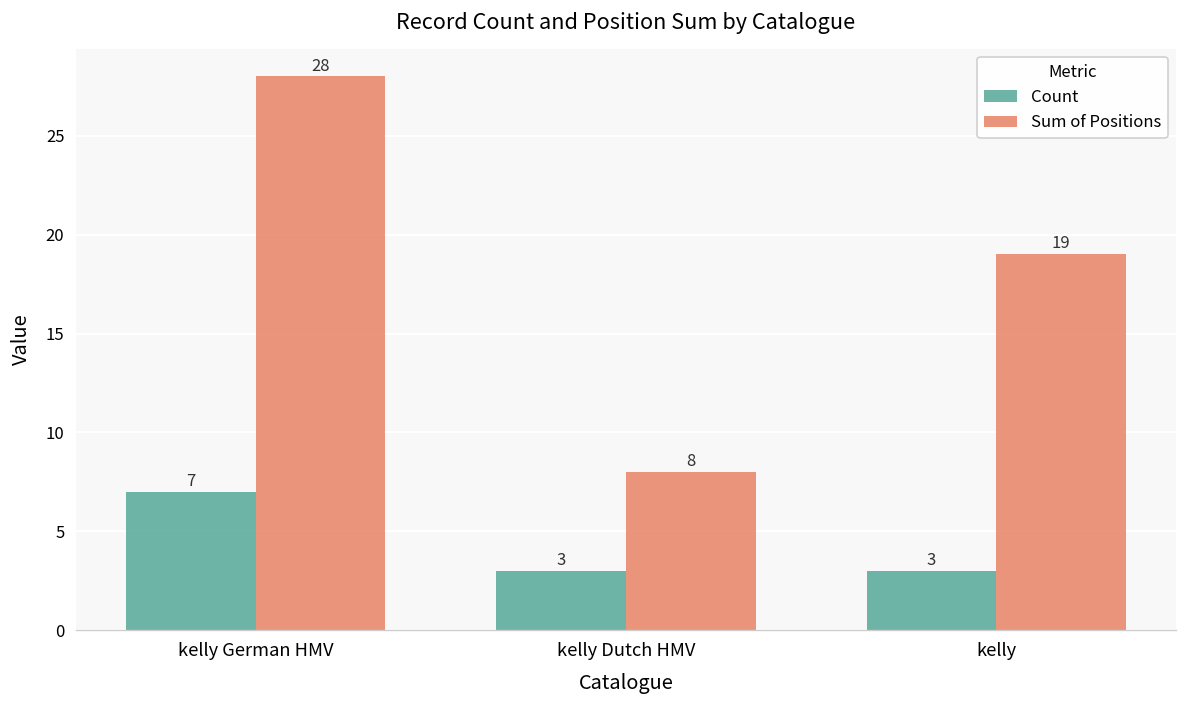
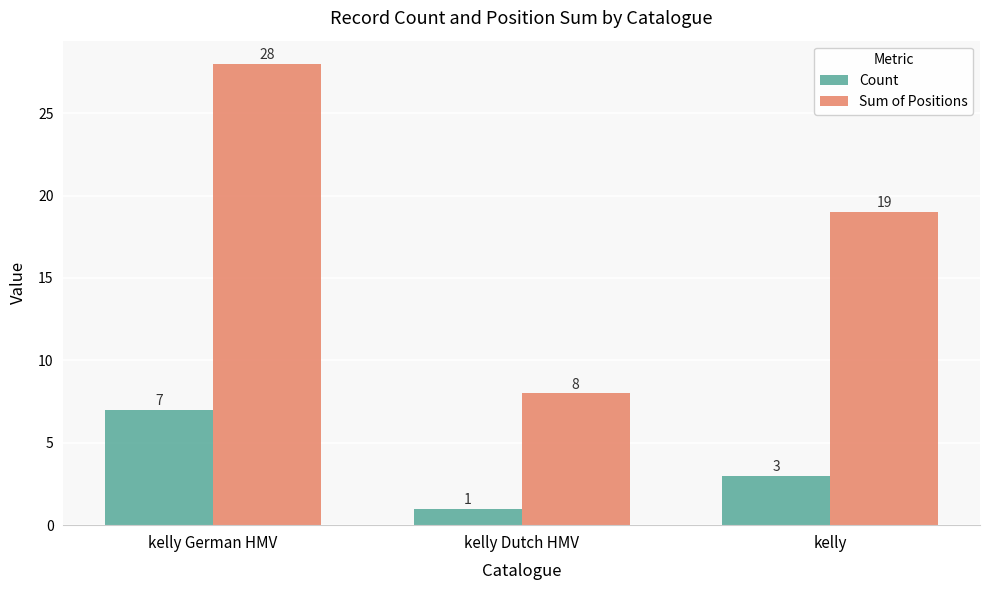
Count, kelly Dutch HMV: 3 -> 1
